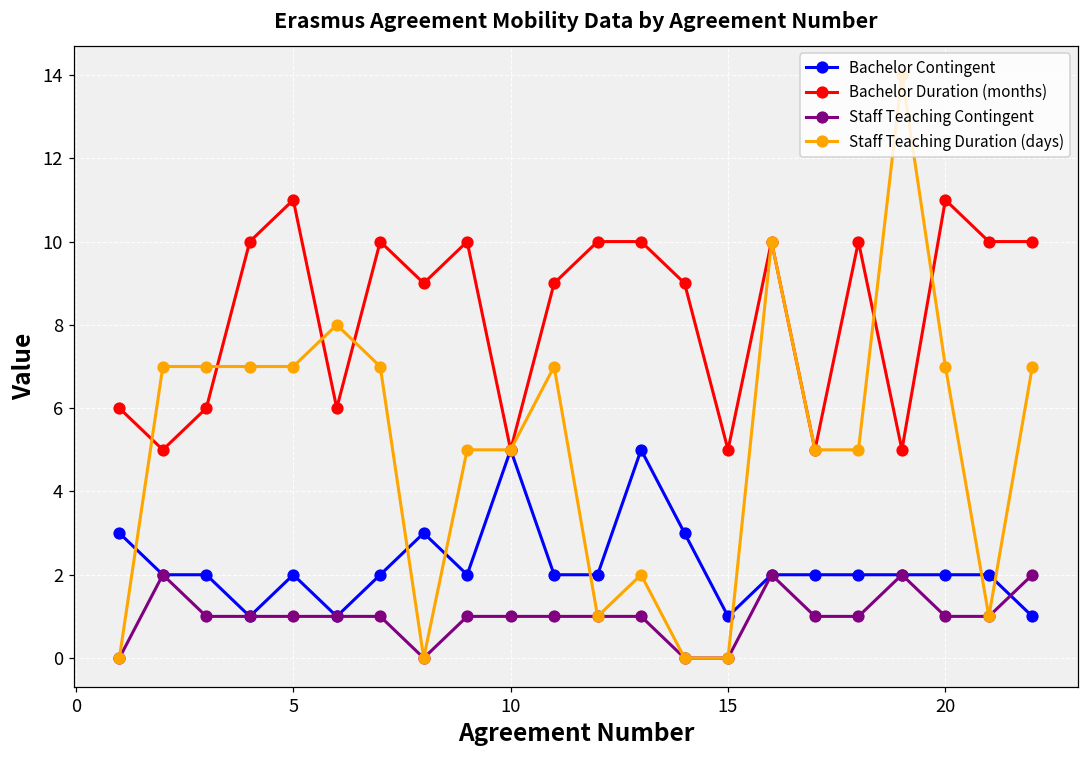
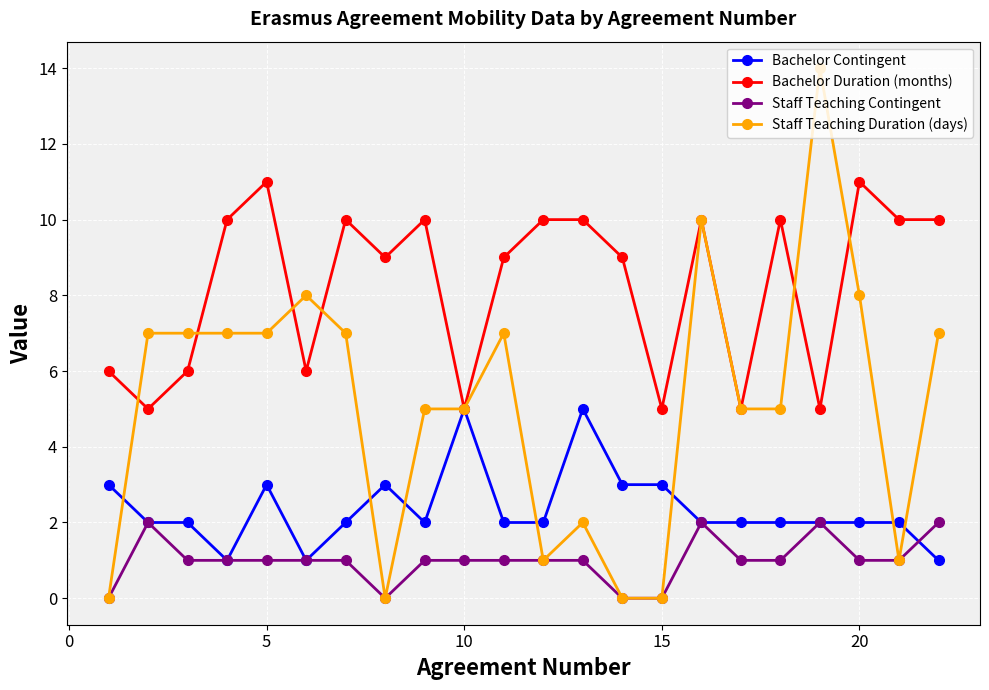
Bachelor Contingent, 5: 2 -> 3
Bachelor Contingent, 15: 1 -> 3
Staff Teaching Duration (days), 20: 7 -> 8
